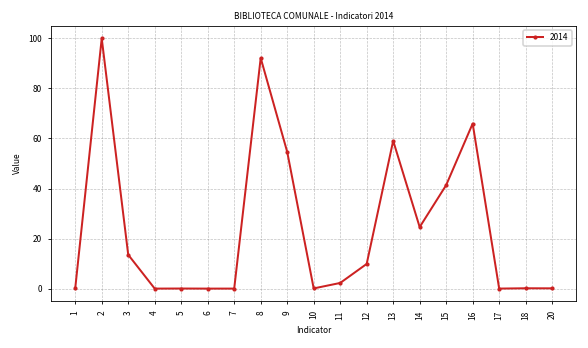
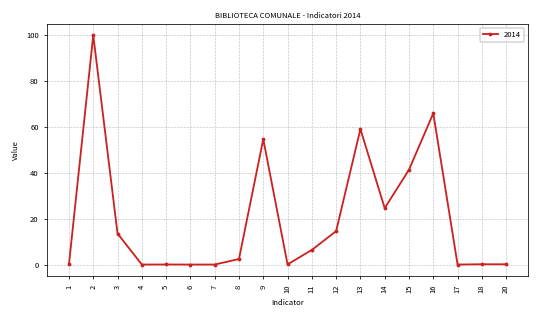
8: 92 -> 2
11: 2 -> 6
12: 10 -> 15
